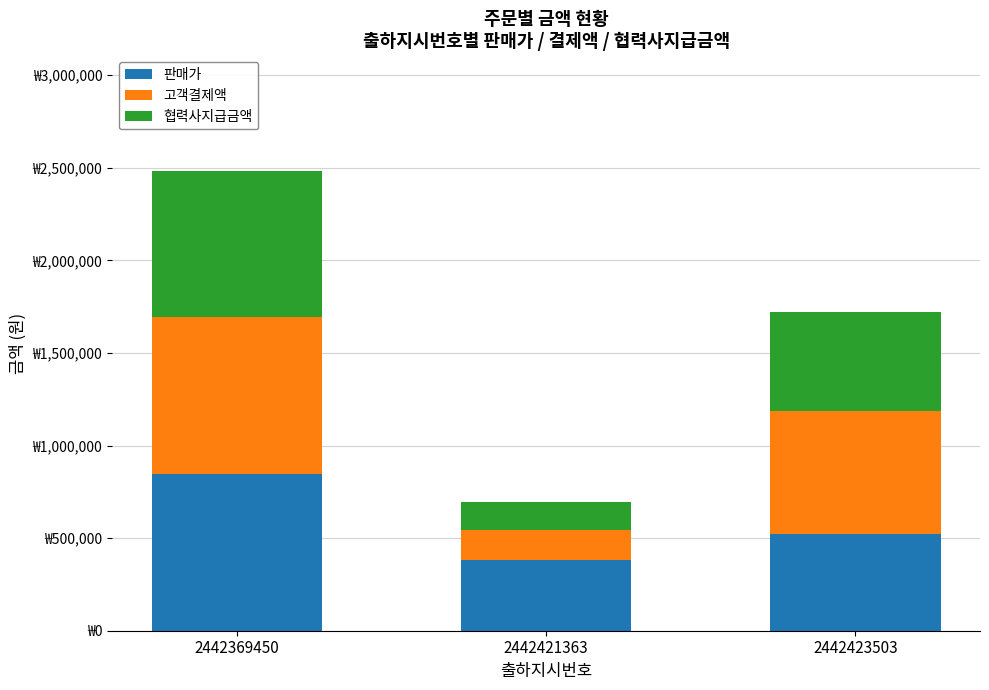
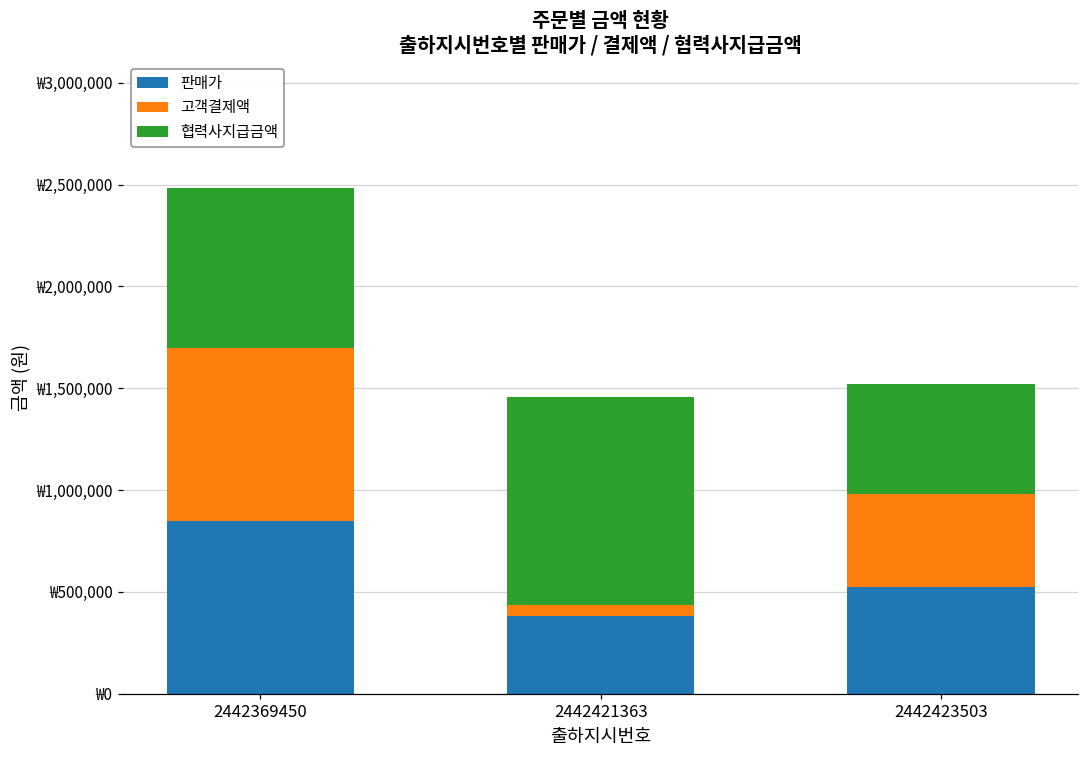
고객결제액, 2442421363: ₩160,000 -> ₩50,000
협력사지급금액, 2442421363: ₩150,000 -> ₩1,020,000
고객결제액, 2442423503: ₩660,000 -> ₩460,000
